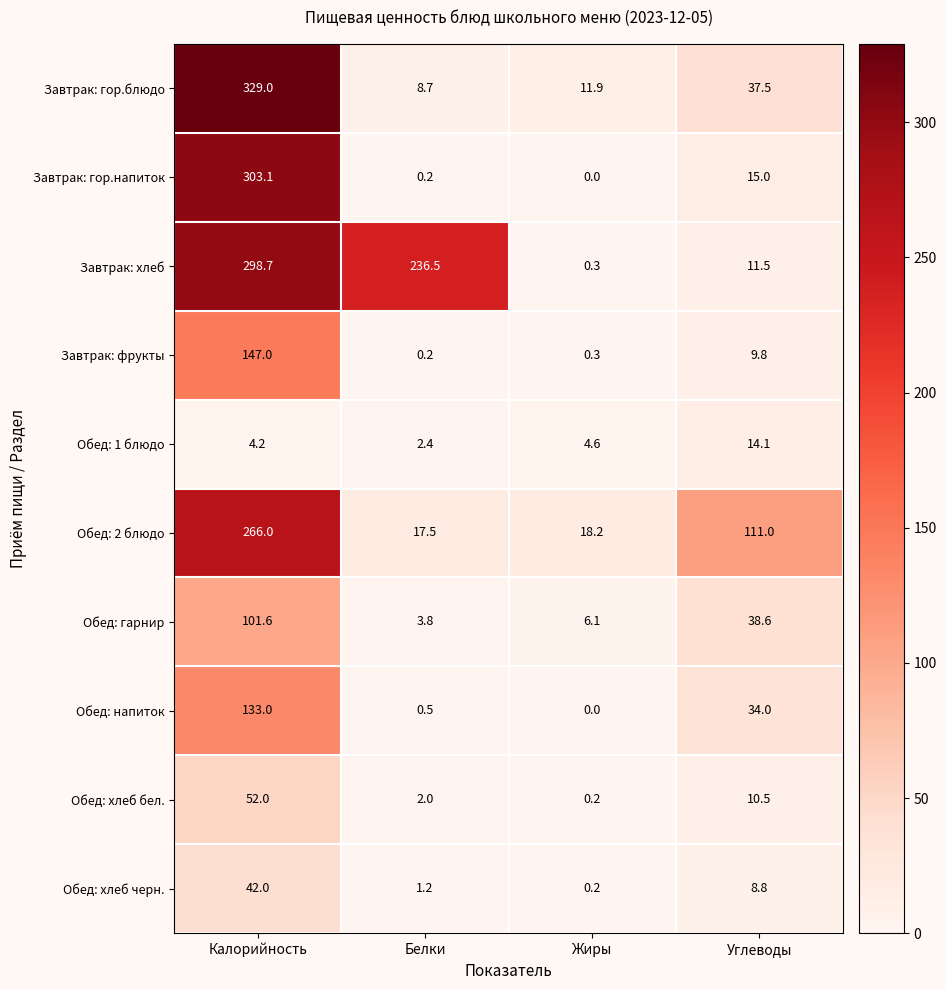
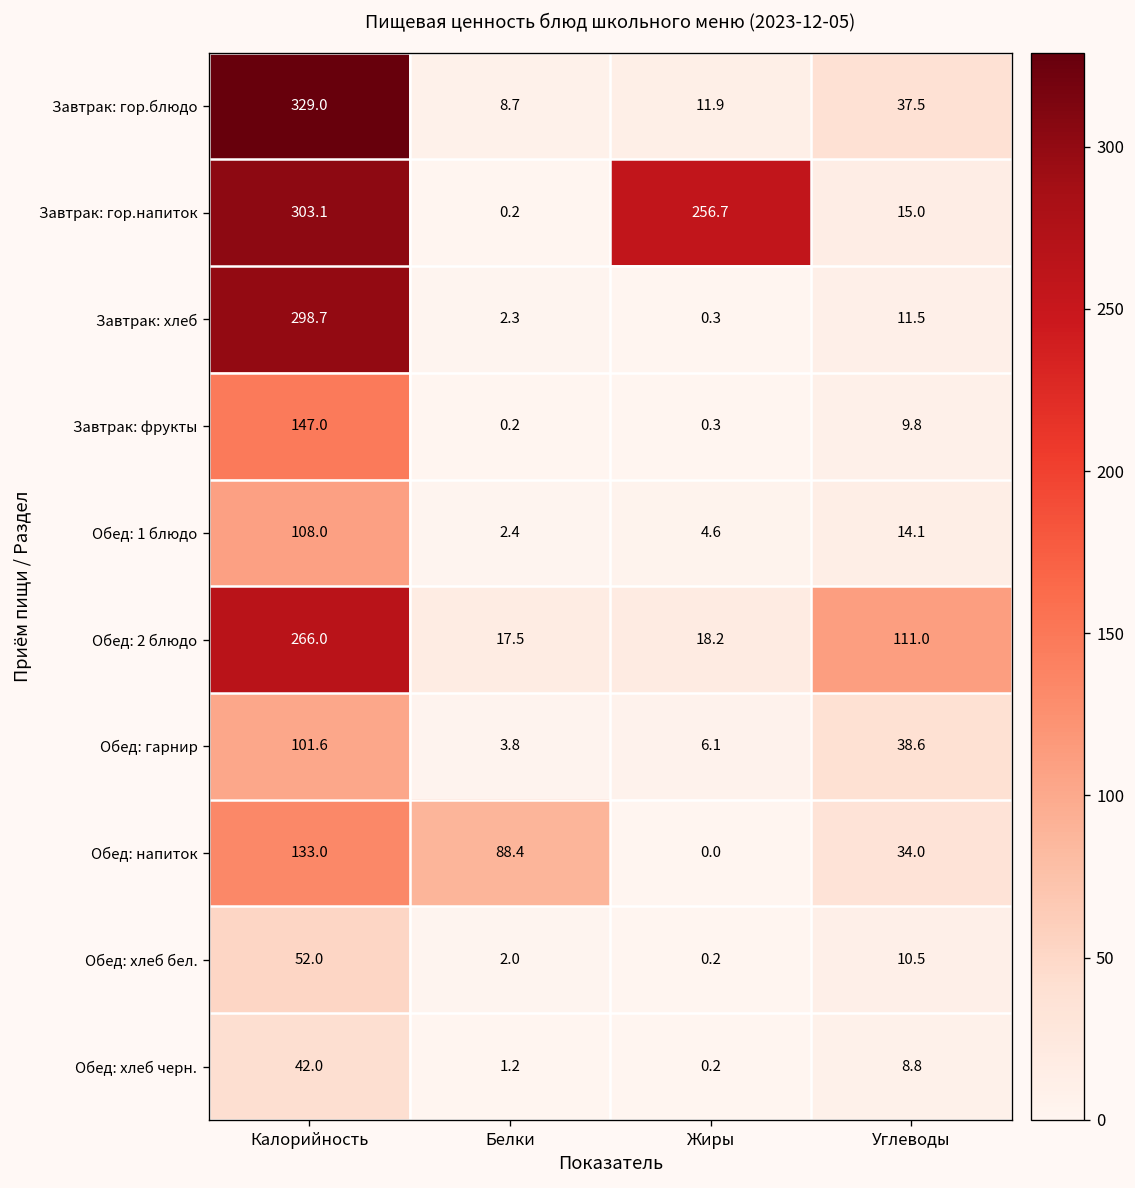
Завтрак: гор.напиток, Жиры: 0.0 -> 256.7
Завтрак: хлеб, Белки: 236.5 -> 2.3
Обед: 1 блюдо, Калорийность: 4.2 -> 108.0
Обед: напиток, Белки: 0.5 -> 88.4
